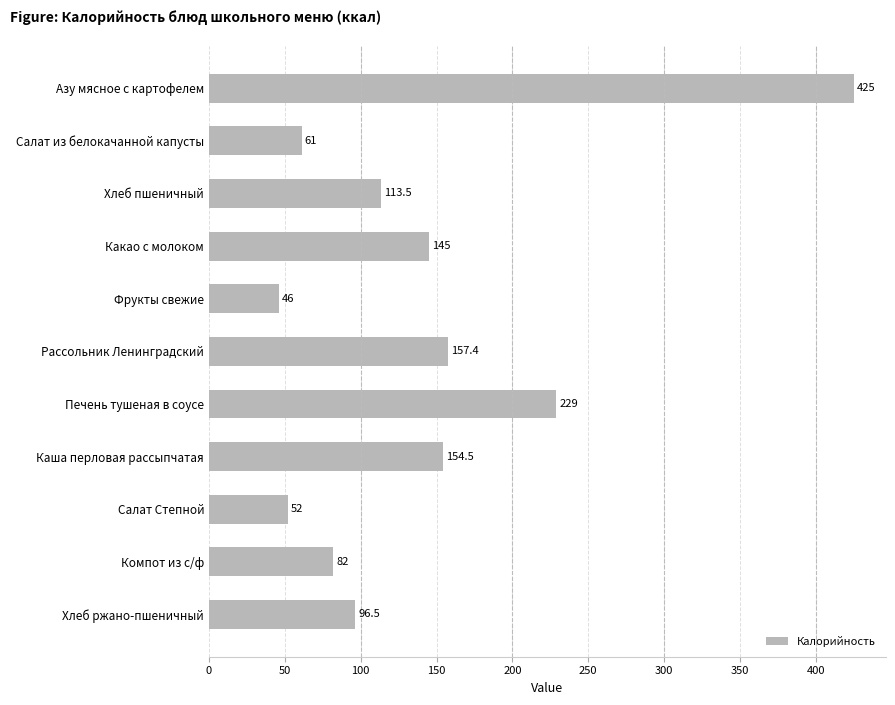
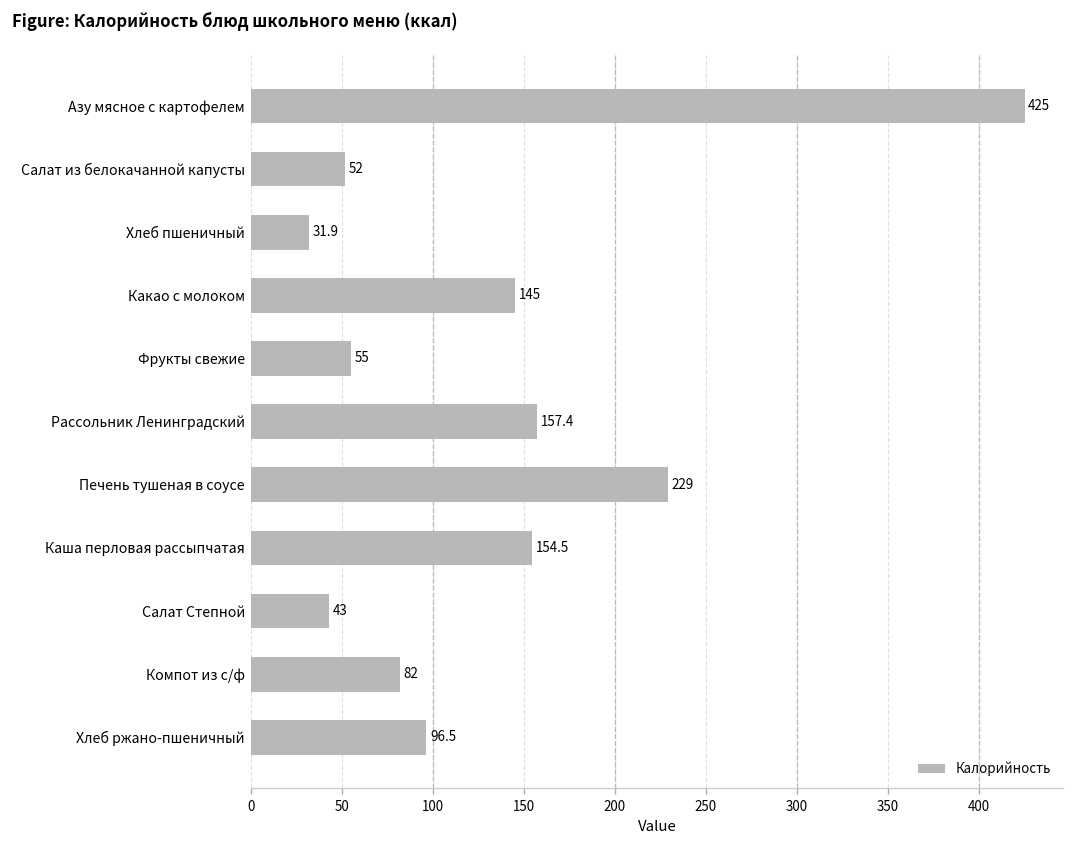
Салат из белокачанной капусты: 61 -> 52
Хлеб пшеничный: 113.5 -> 31.9
Фрукты свежие: 46 -> 55
Салат Степной: 52 -> 43
